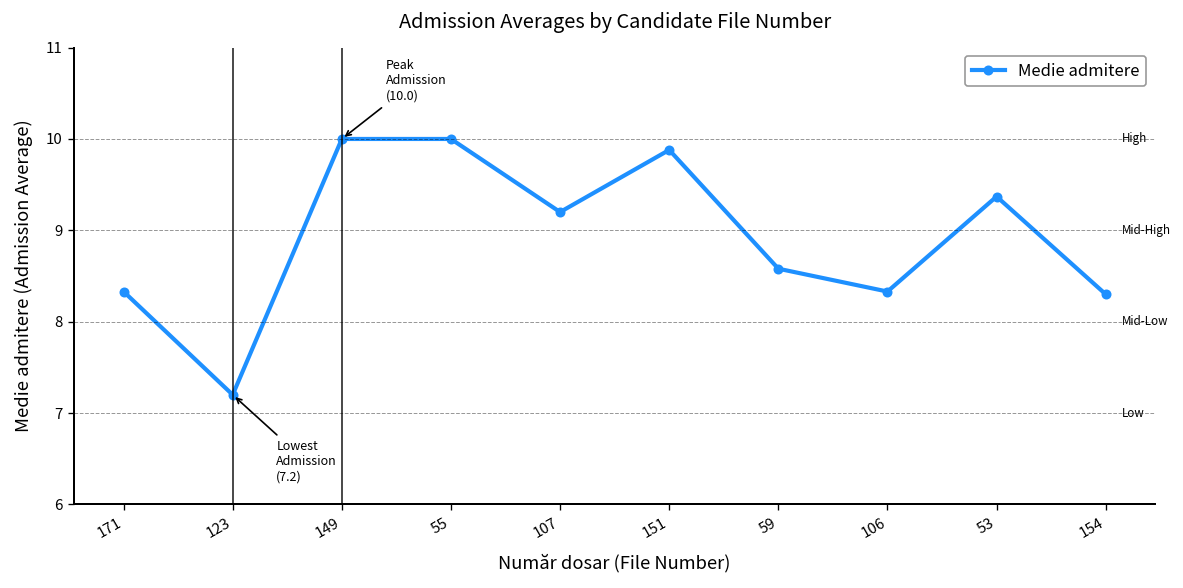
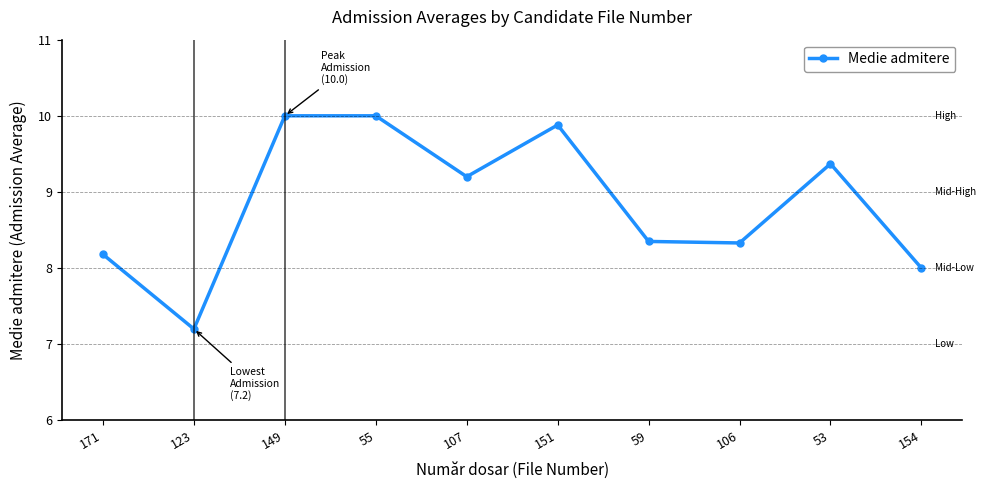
171: 8.3 -> 8.2
59: 8.6 -> 8.4
154: 8.3 -> 8.0
